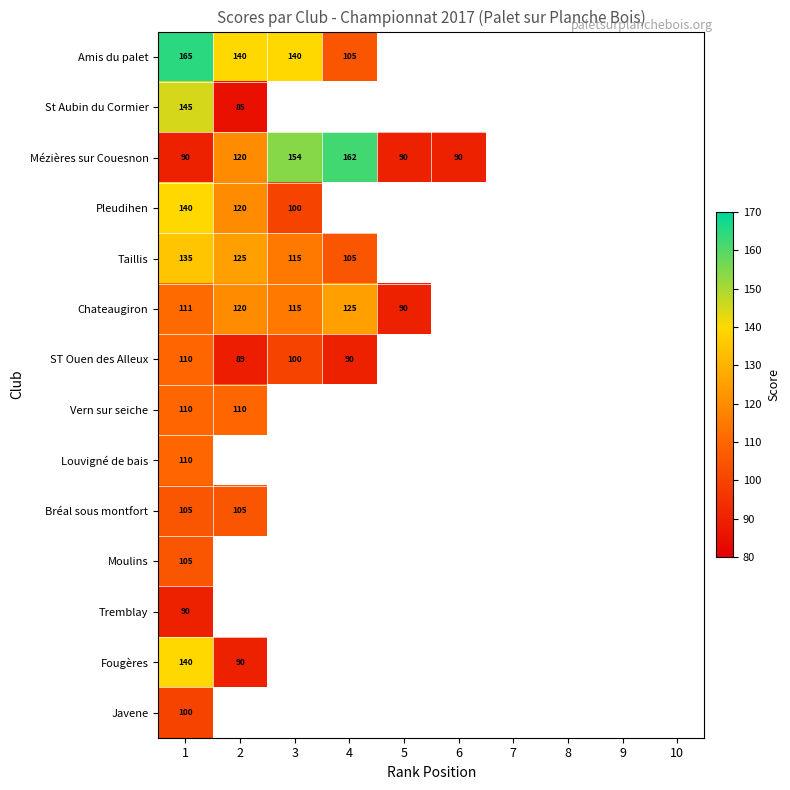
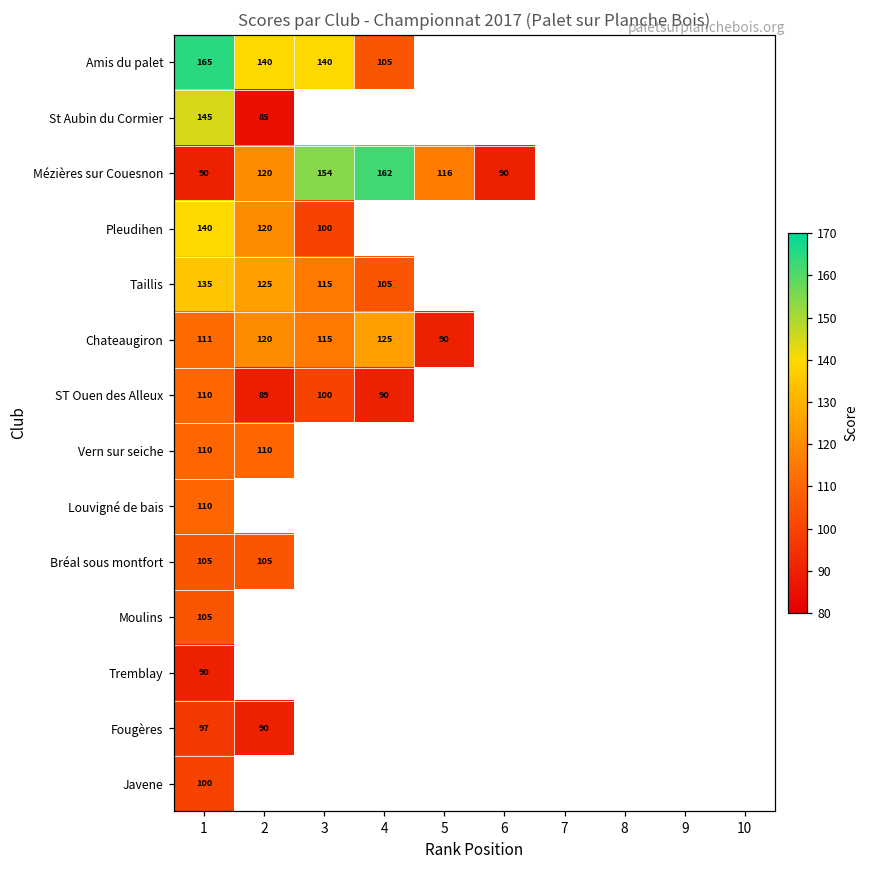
Mézières sur Couesnon, 5: 90 -> 116
Fougères, 1: 140 -> 97
